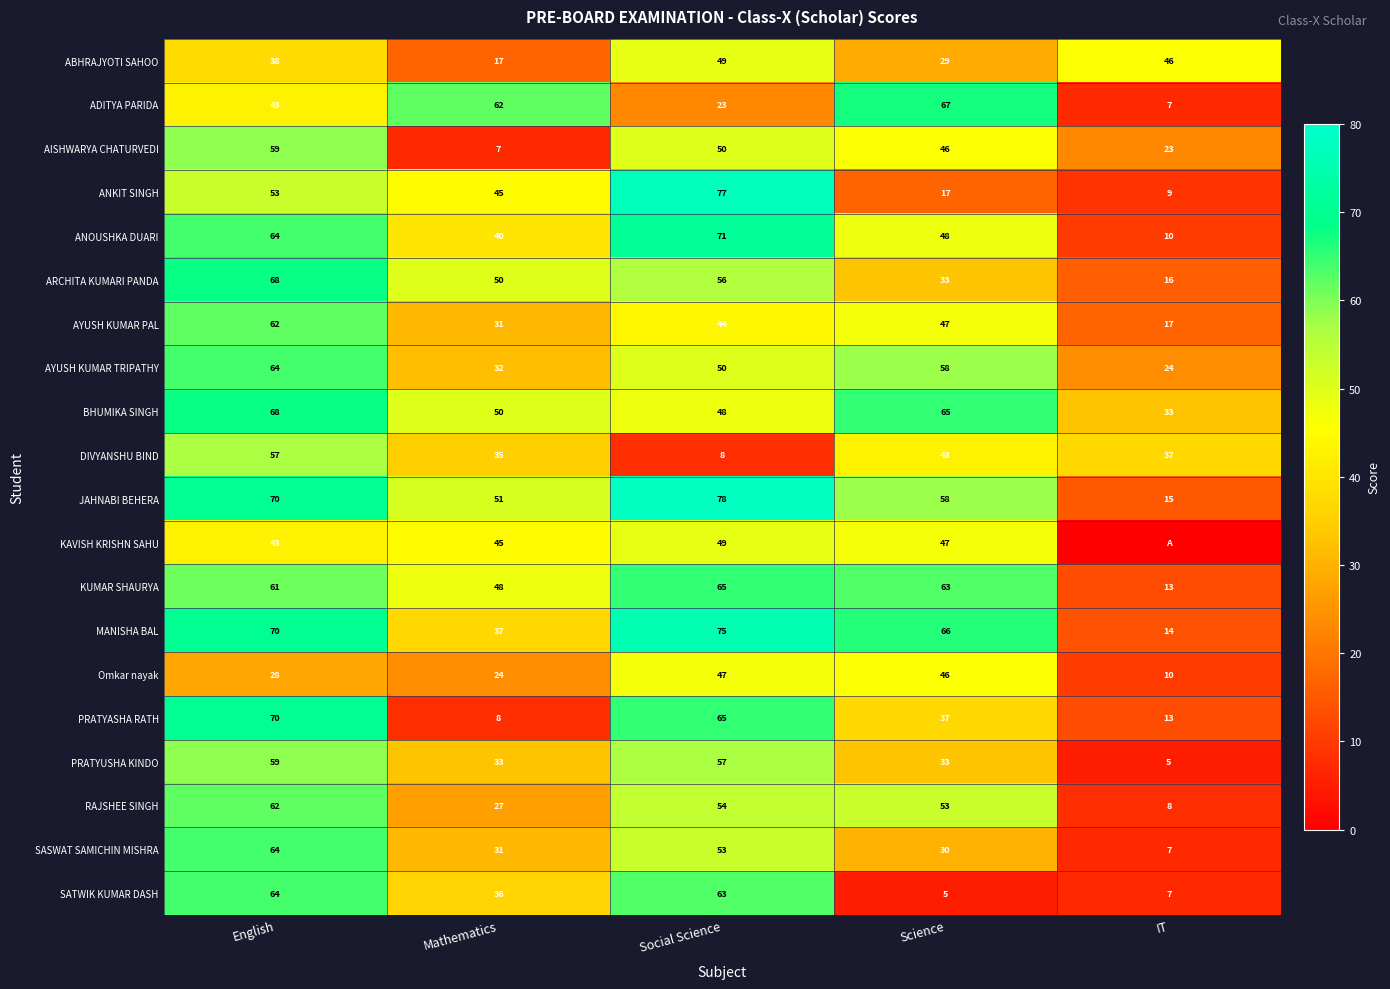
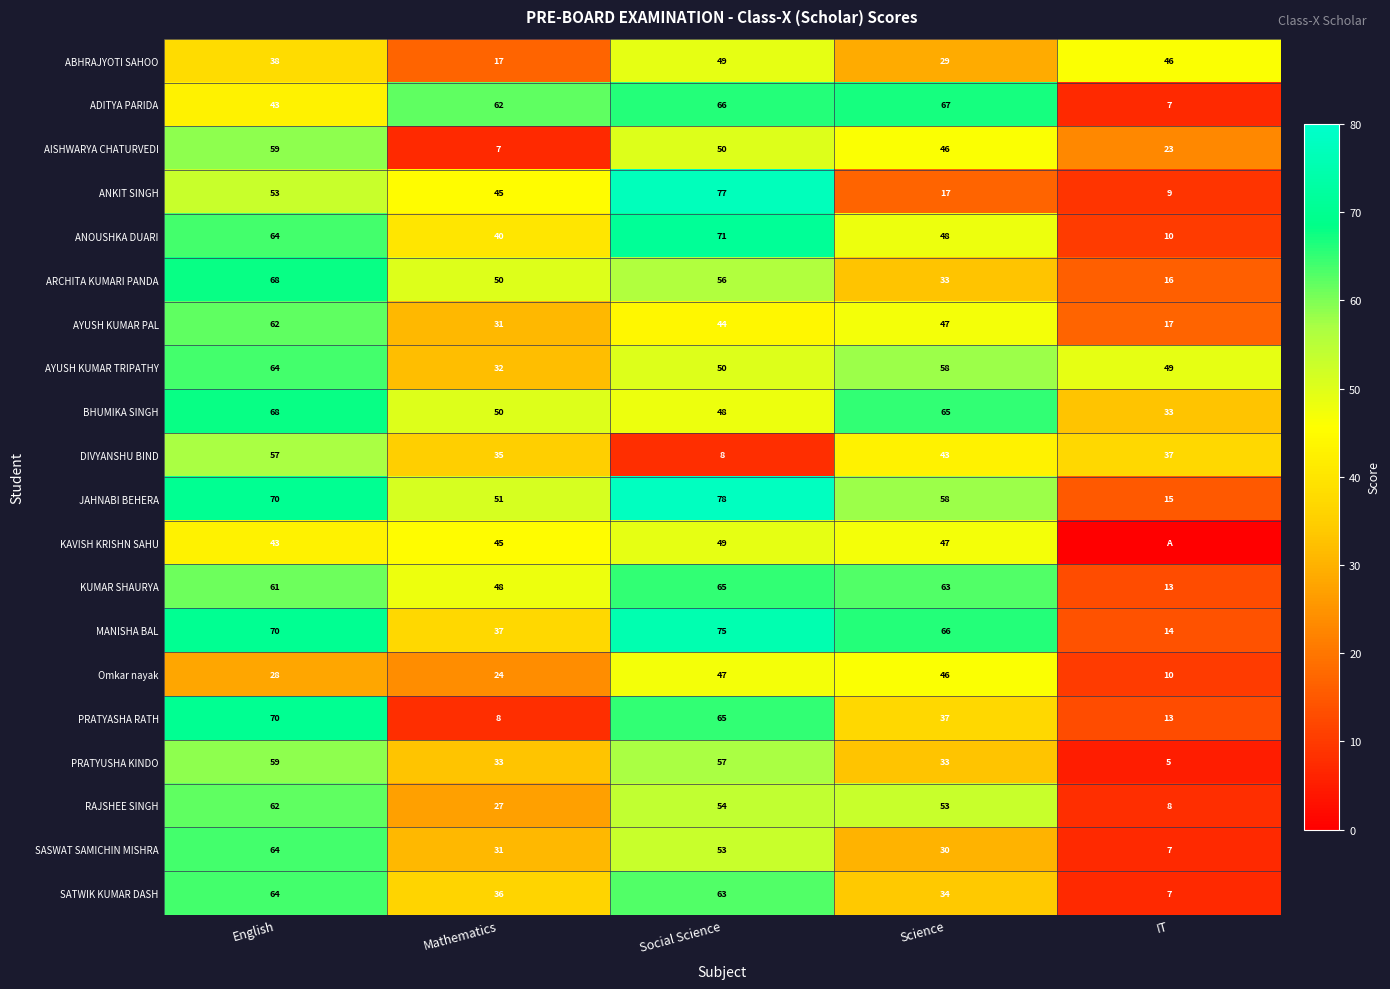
ADITYA PARIDA, Social Science: 23 -> 66
AYUSH KUMAR TRIPATHY, IT: 24 -> 49
SATWIK KUMAR DASH, Science: 5 -> 34
